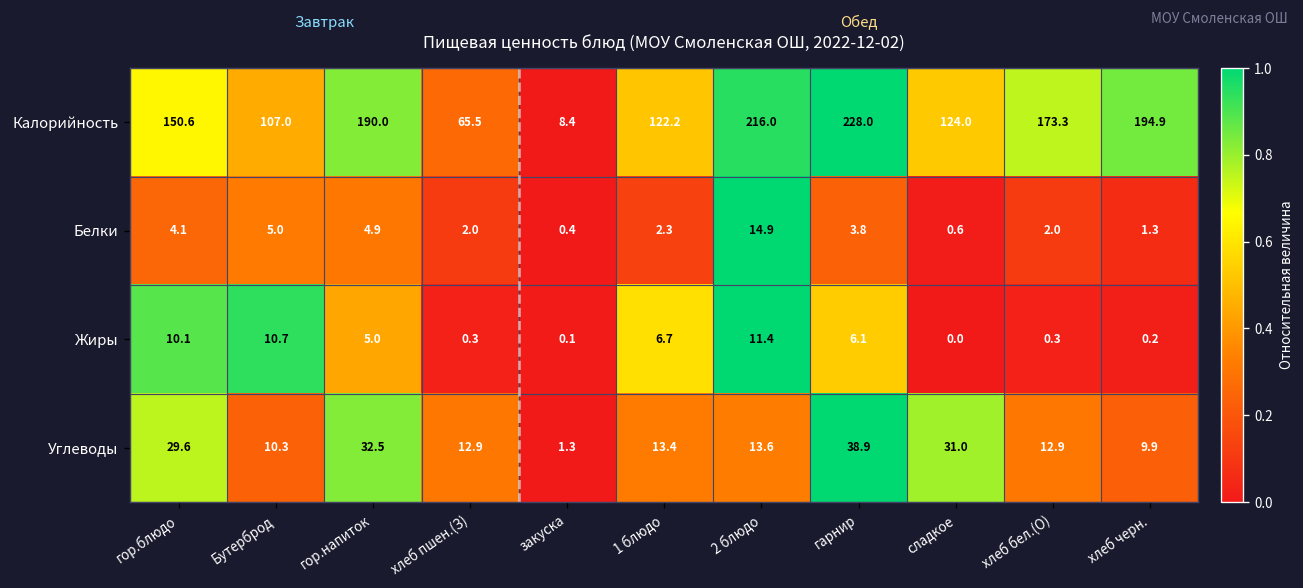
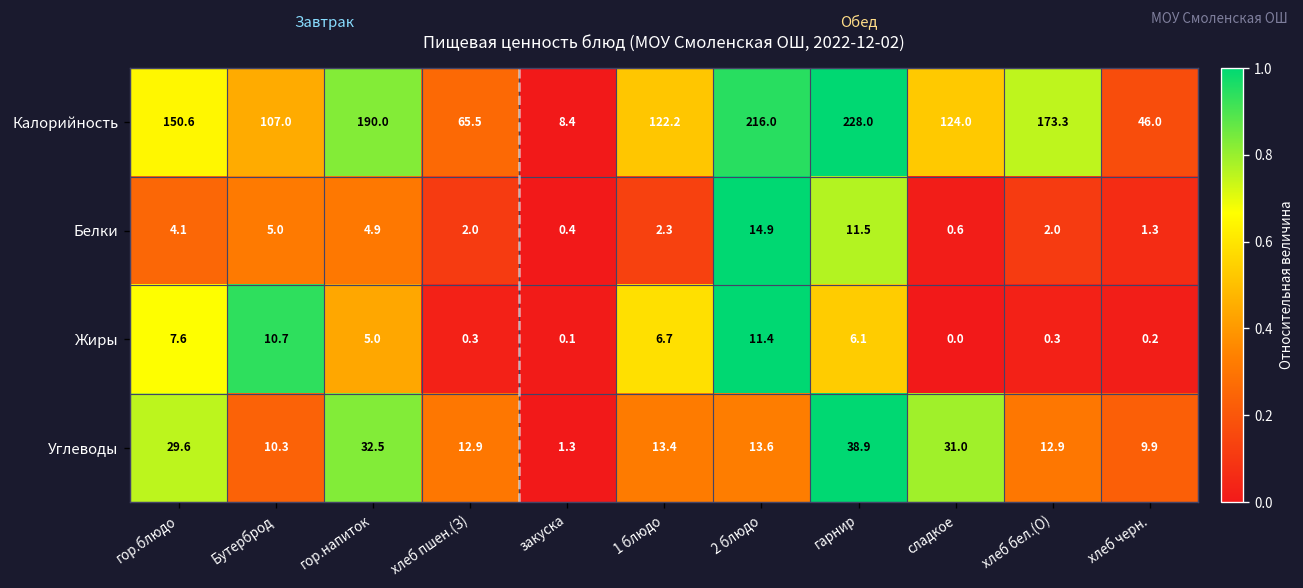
Калорийность, хлеб черн.: 194.9 -> 46.0
Белки, гарнир: 3.8 -> 11.5
Жиры, гор.блюдо: 10.1 -> 7.6
